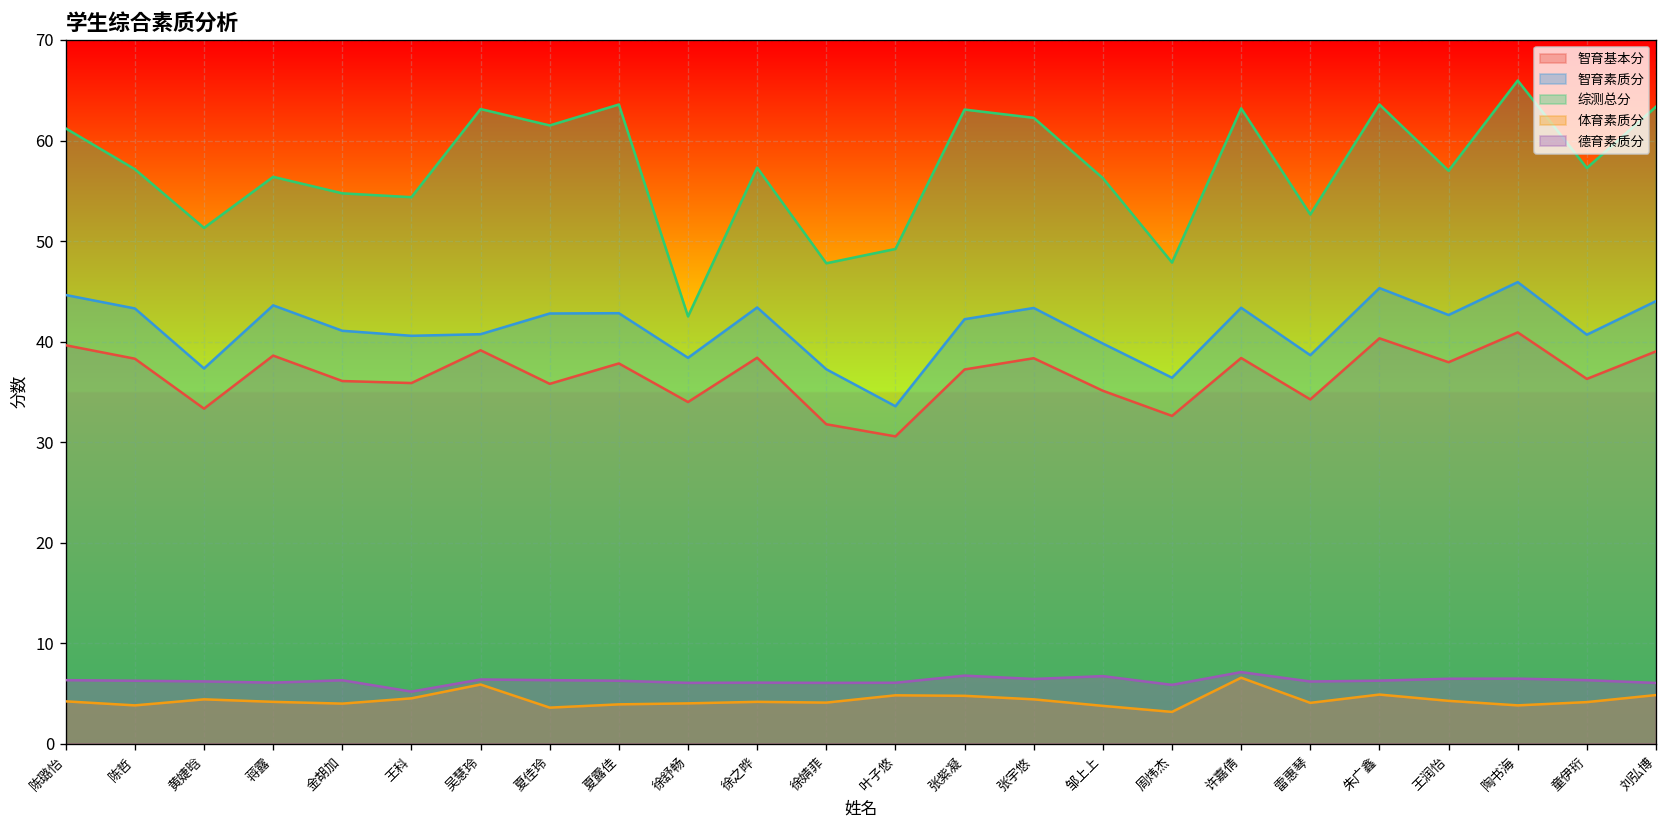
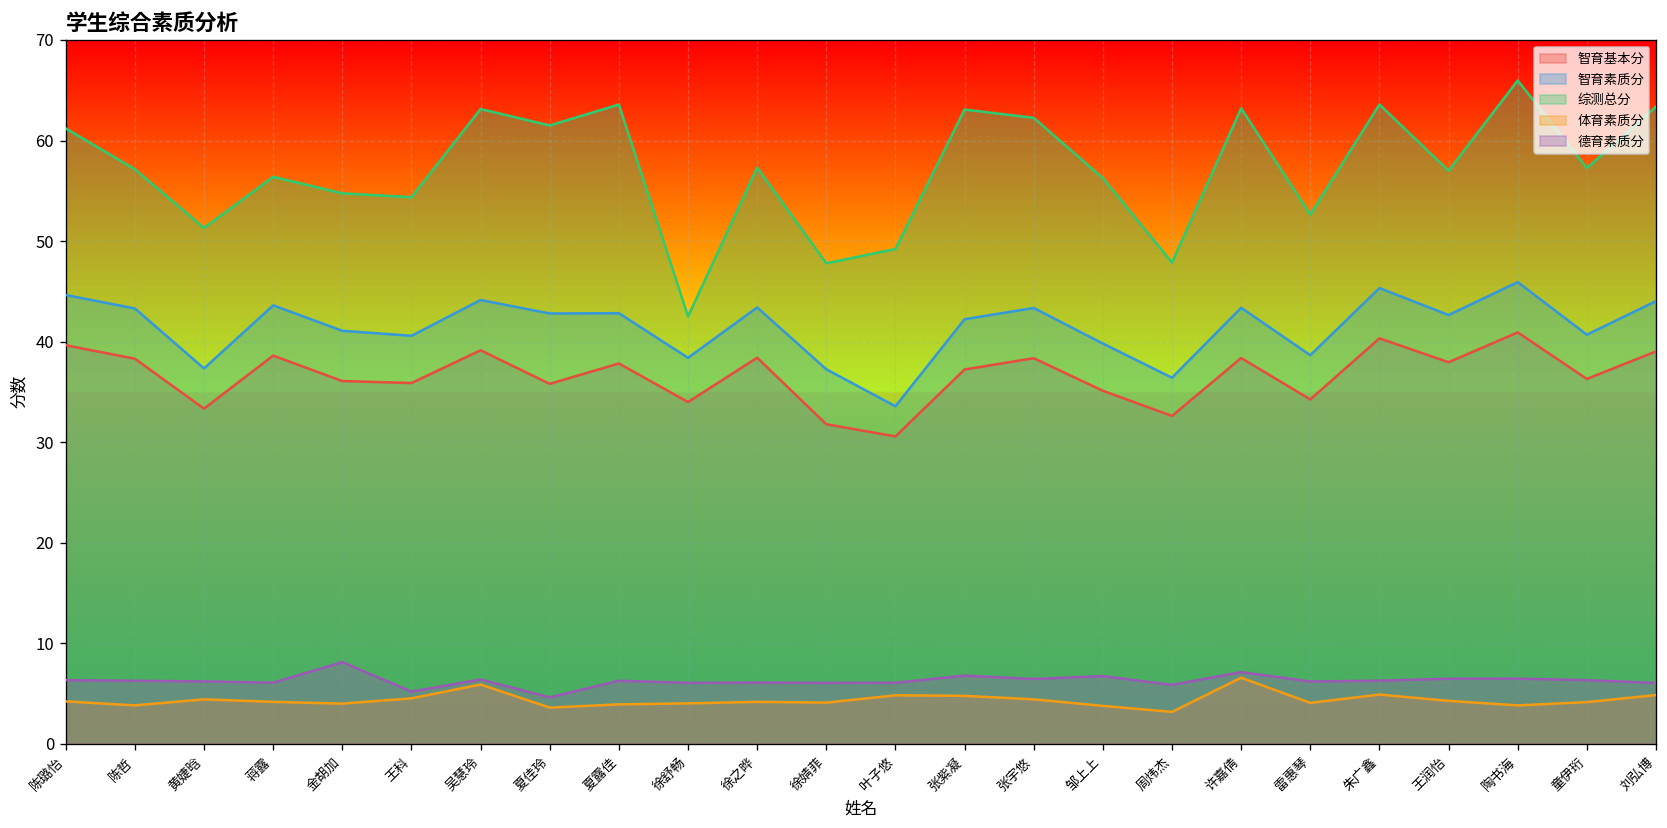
德育素质分, 金胡加: 6 -> 8
智育素质分, 吴慧玲: 41 -> 44
德育素质分, 夏佳玲: 6 -> 5
